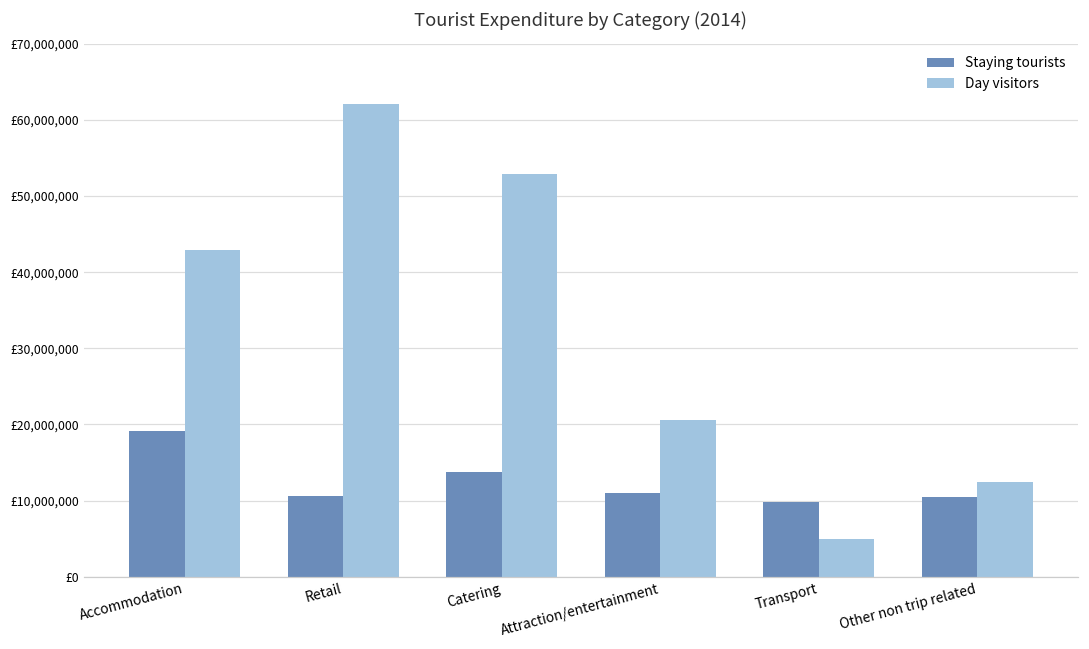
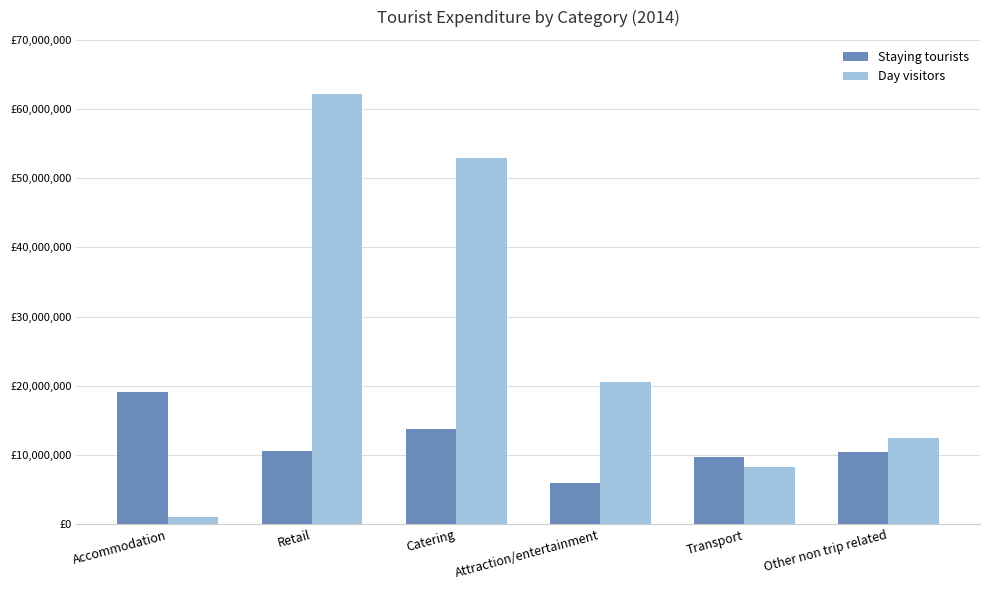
Day visitors, Accommodation: £43,000,000 -> £1,000,000
Staying tourists, Attraction/entertainment: £11,000,000 -> £6,000,000
Day visitors, Transport: £5,000,000 -> £8,000,000
